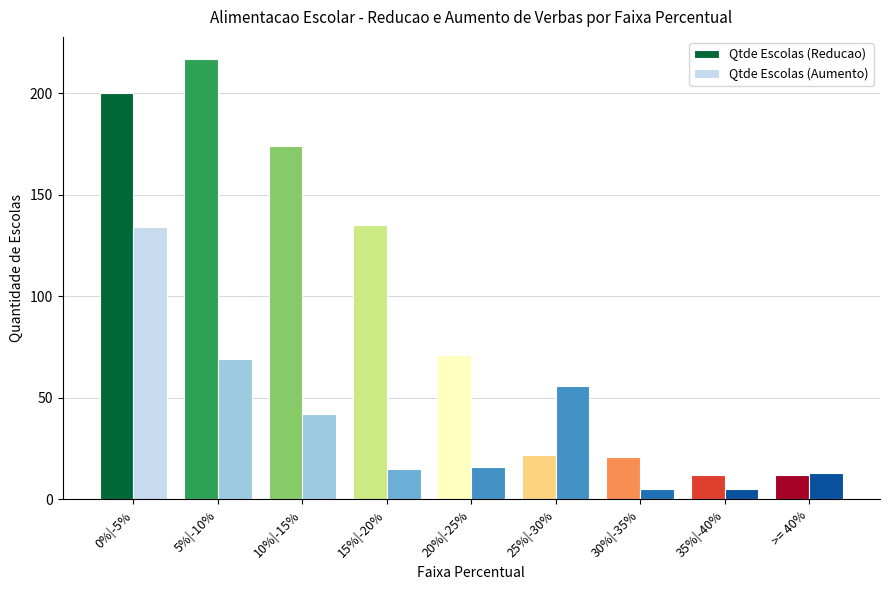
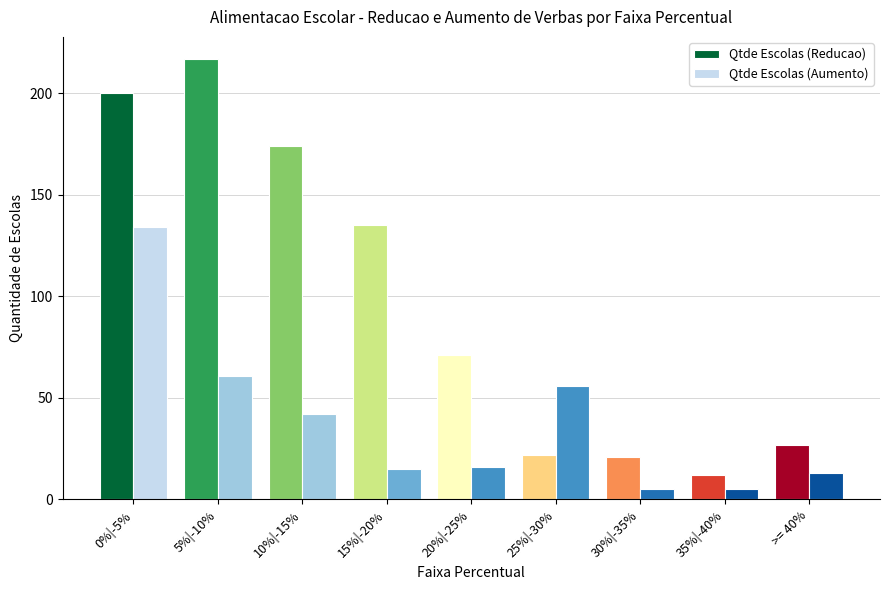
Qtde Escolas (Aumento), 5%|-10%: 69 -> 61
Qtde Escolas (Reducao), >= 40%: 12 -> 27
